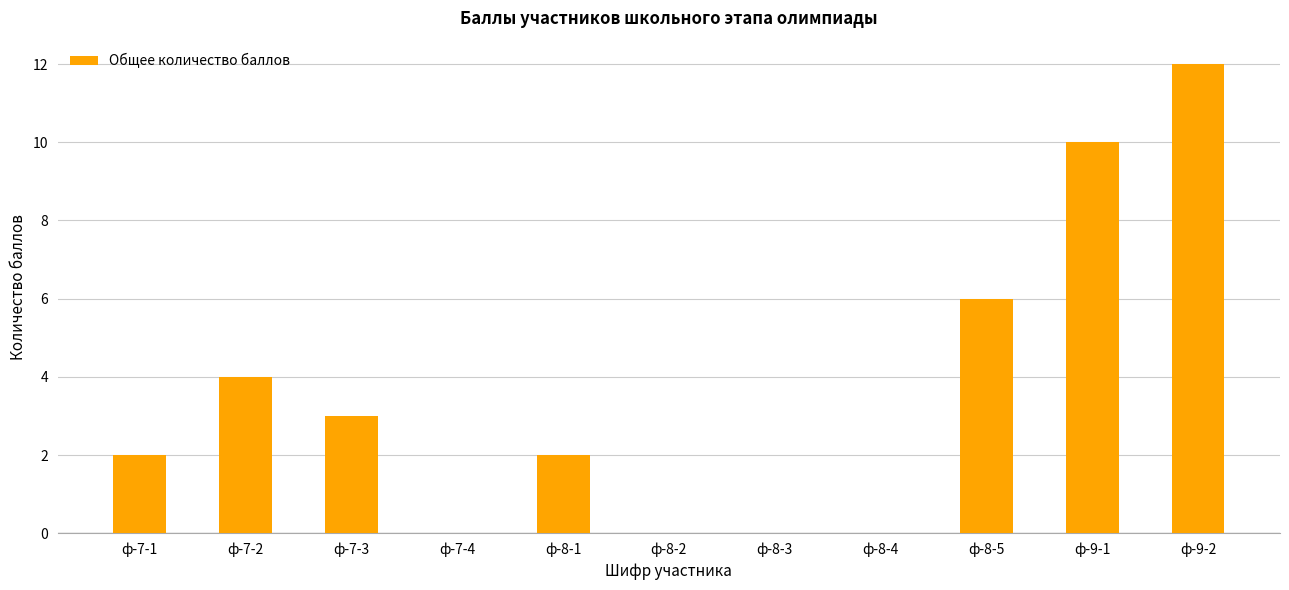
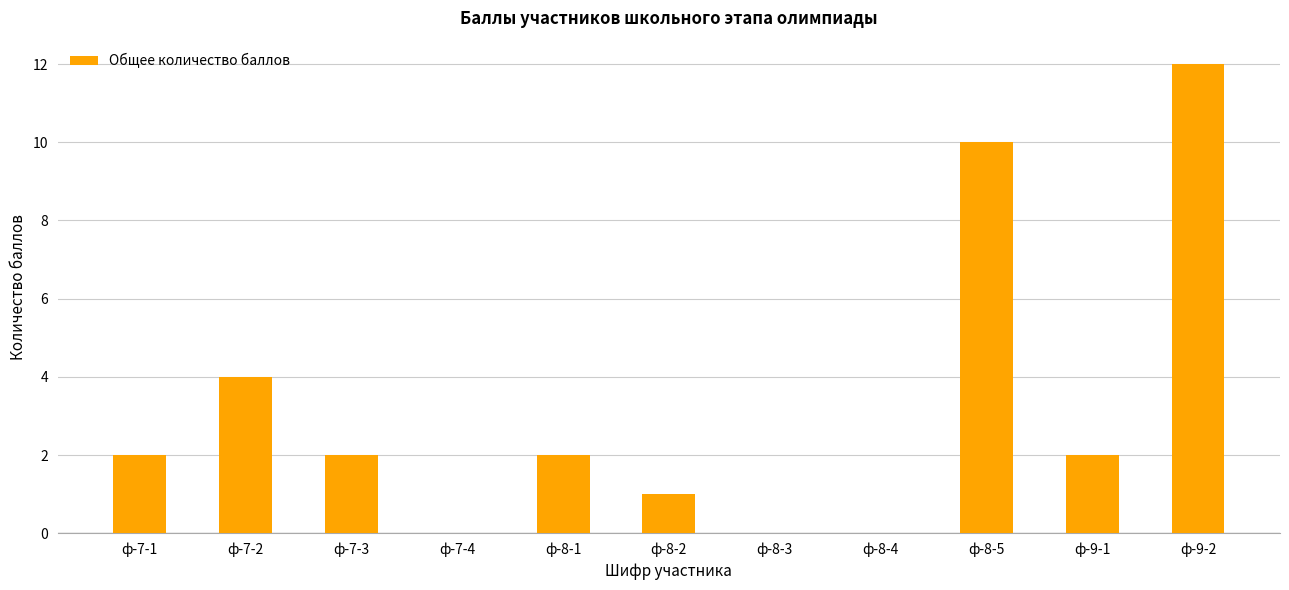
ф-7-3: 3 -> 2
ф-8-2: 0 -> 1
ф-8-5: 6 -> 10
ф-9-1: 10 -> 2
